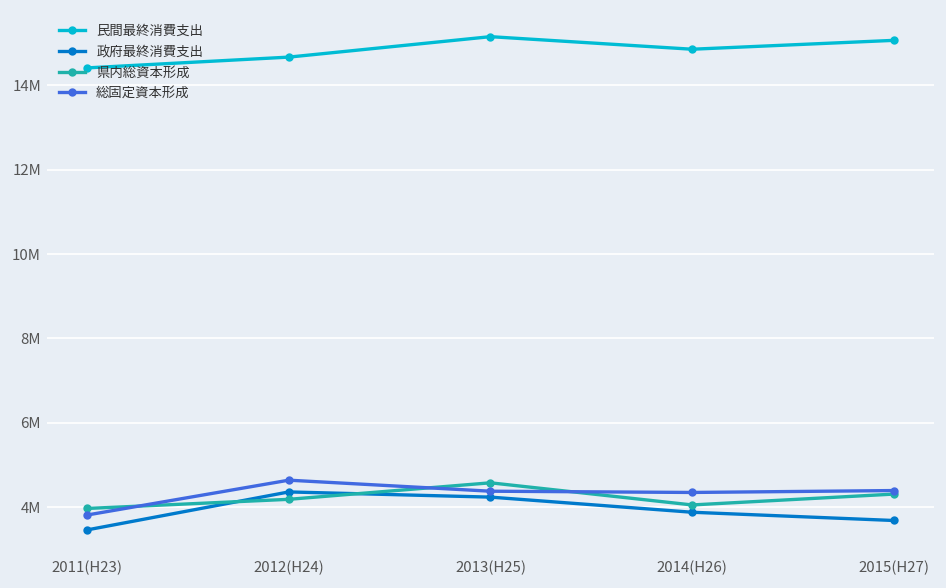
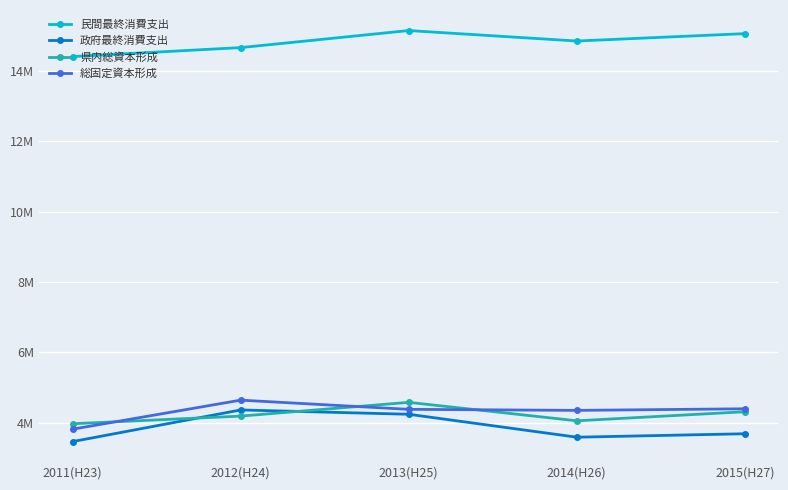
政府最終消費支出, 2014(H26): 3900000 -> 3600000
